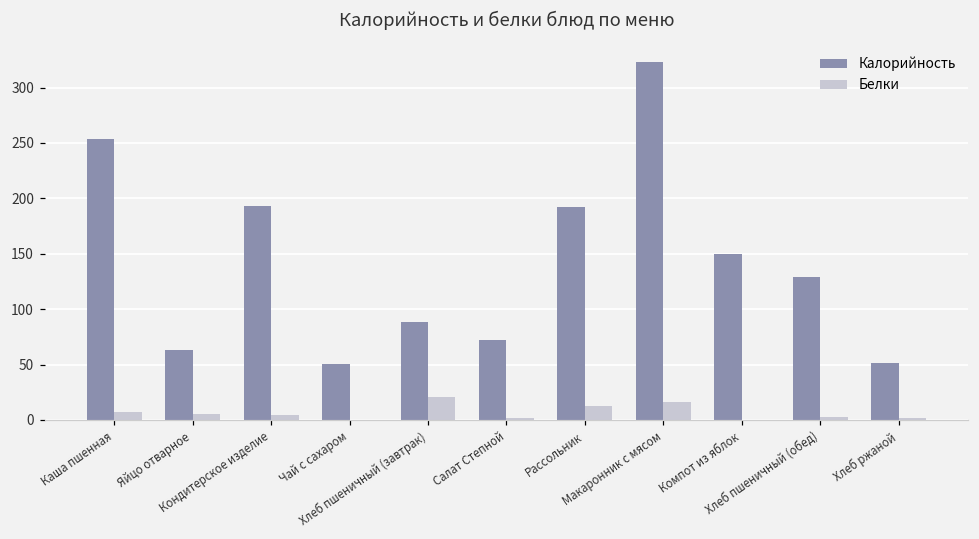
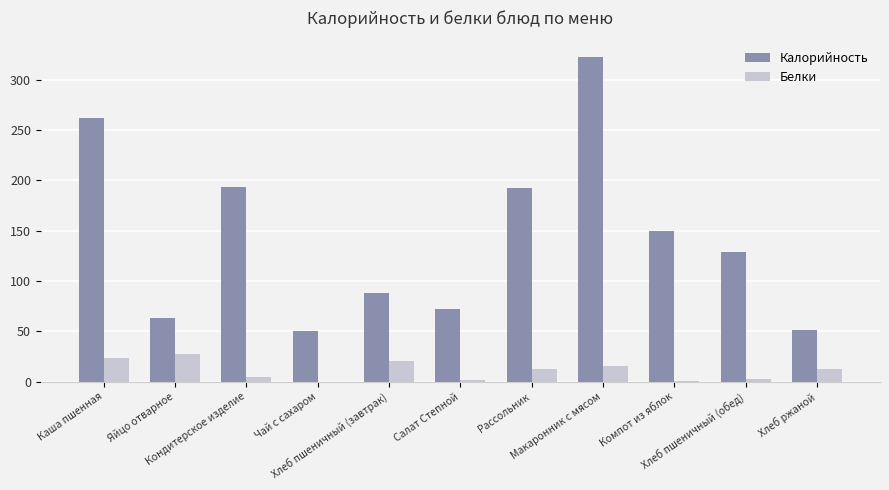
Калорийность, Каша пшенная: 254 -> 262
Белки, Каша пшенная: 7 -> 24
Белки, Яйцо отварное: 5 -> 27
Белки, Хлеб ржаной: 2 -> 13
